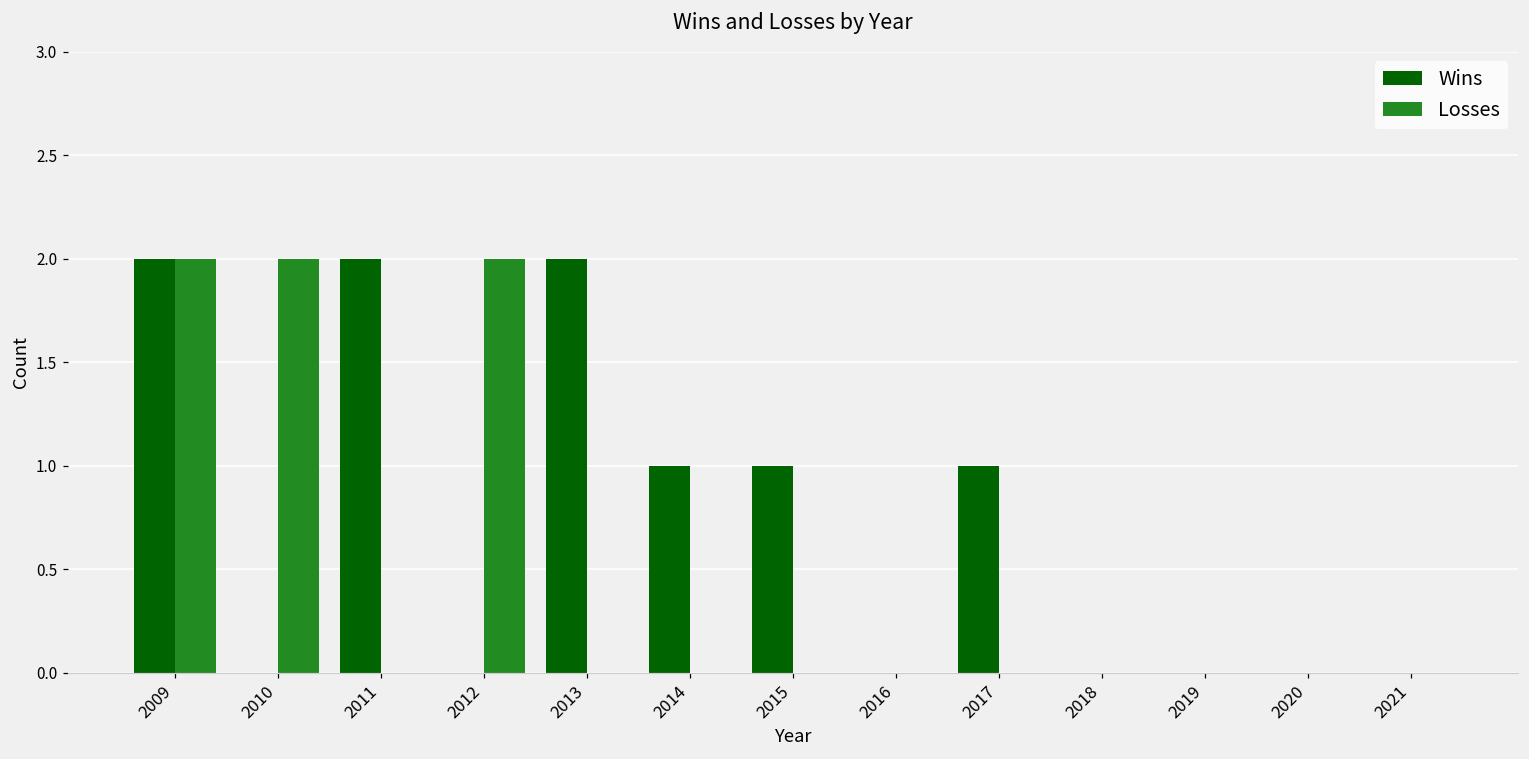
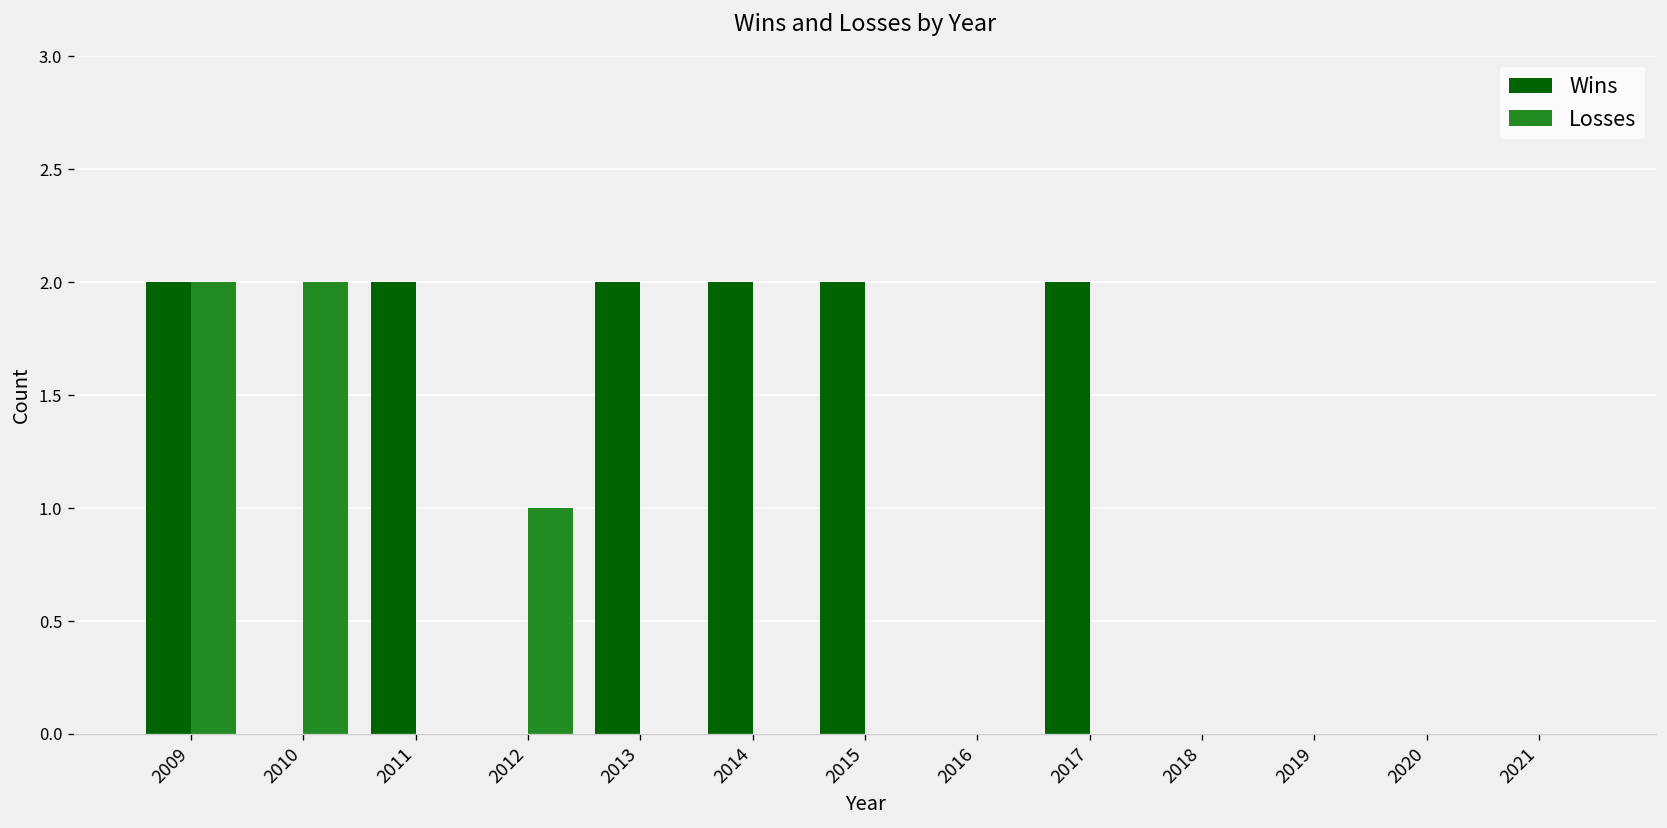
Losses, 2012: 2 -> 1
Wins, 2014: 1 -> 2
Wins, 2015: 1 -> 2
Wins, 2017: 1 -> 2
